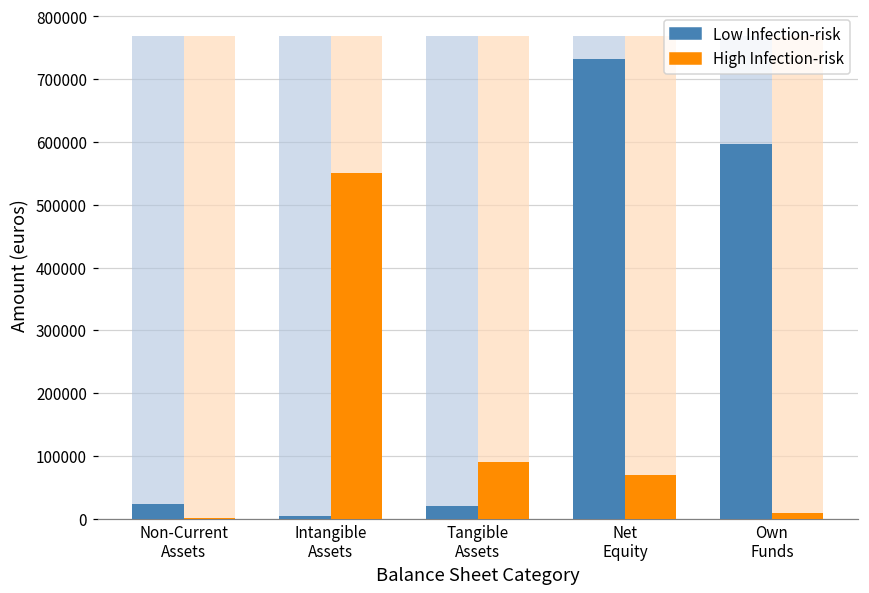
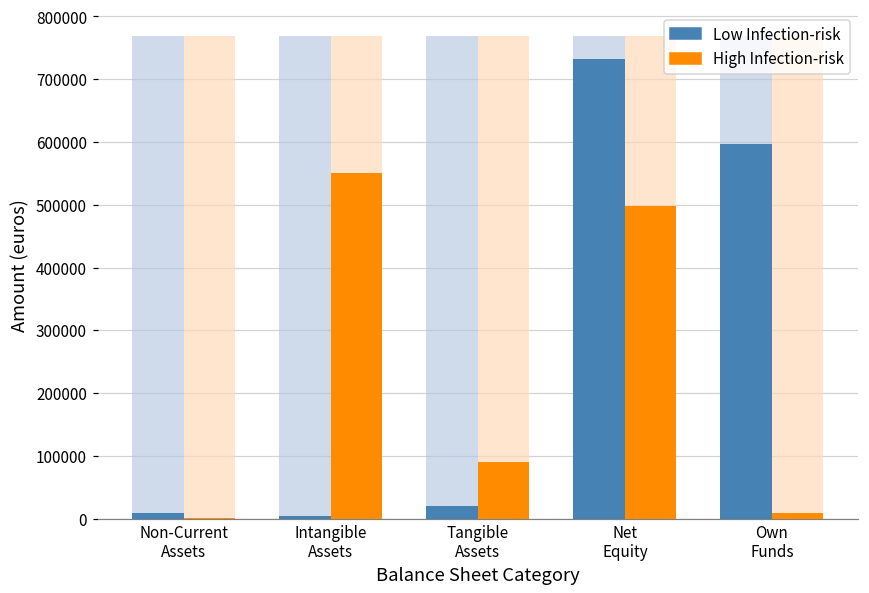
Low Infection-risk, Non-Current Assets: 20000 -> 10000
High Infection-risk, Net Equity: 70000 -> 500000
